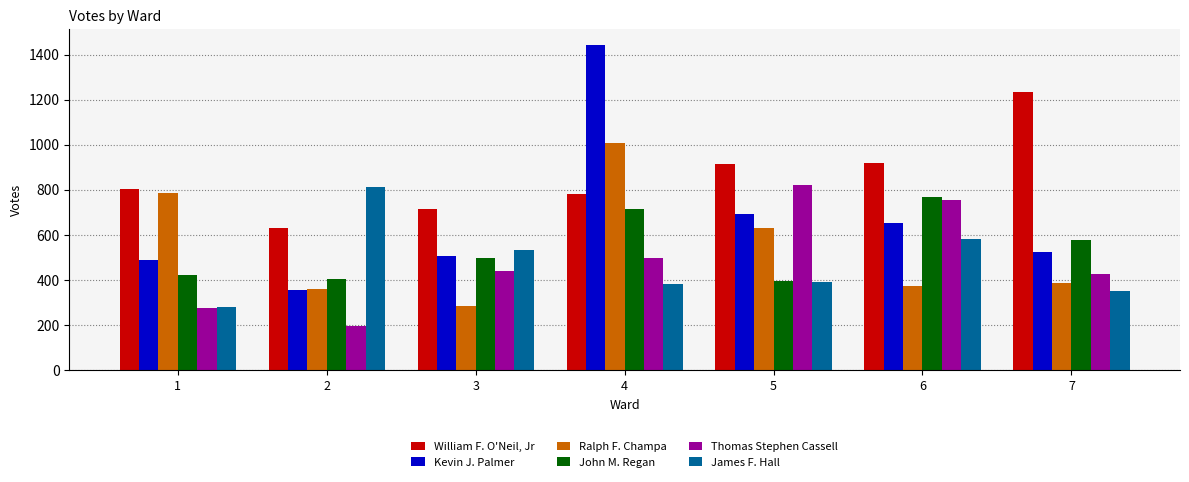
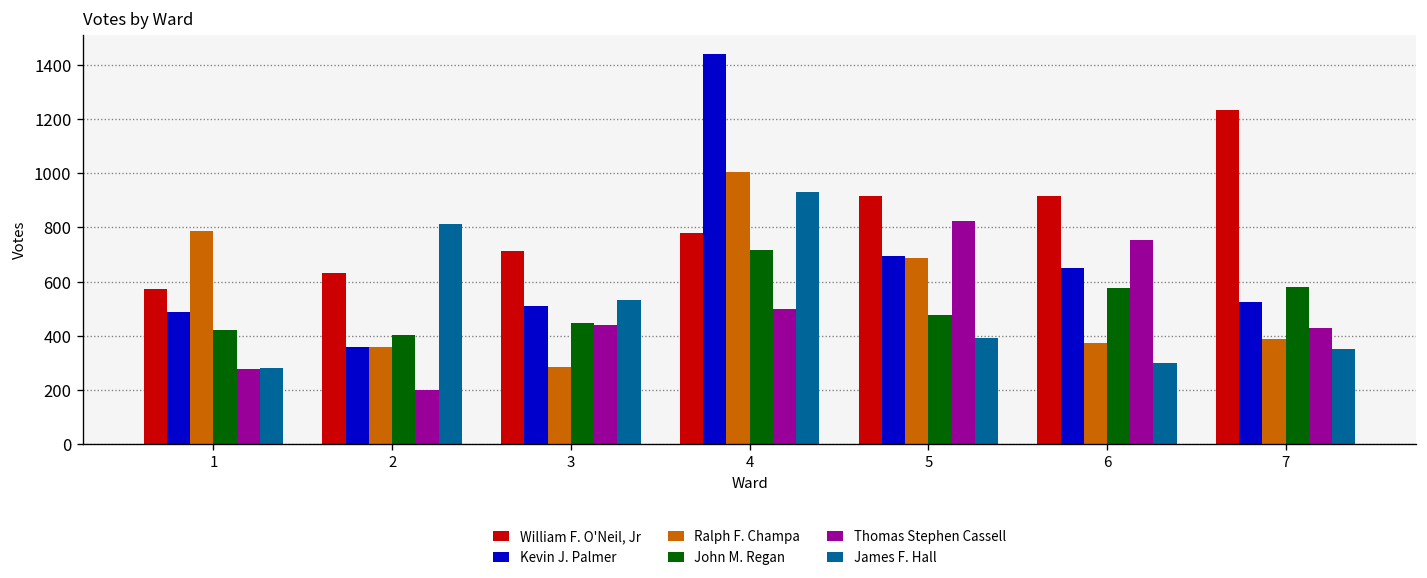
William F. O'Neil, Jr, 1: 810 -> 570
John M. Regan, 3: 500 -> 450
James F. Hall, 4: 380 -> 930
Ralph F. Champa, 5: 630 -> 690
John M. Regan, 5: 400 -> 480
John M. Regan, 6: 770 -> 580
James F. Hall, 6: 580 -> 300
